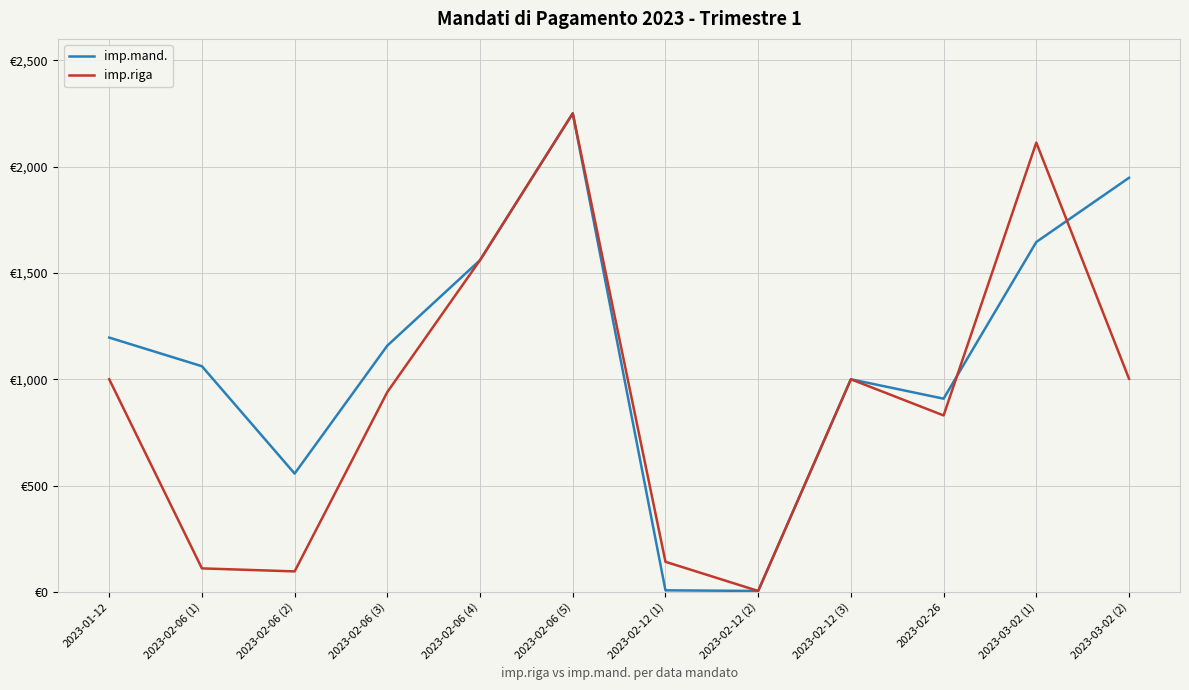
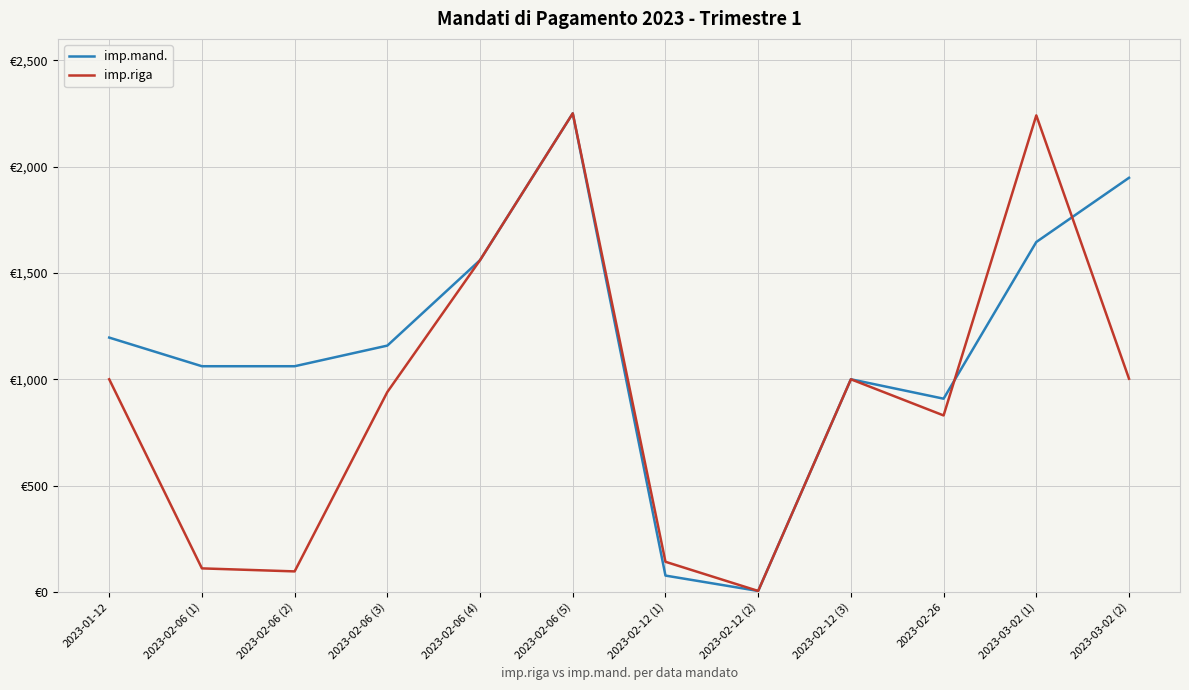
imp.mand., 2023-02-06 (2): €560 -> €1,060
imp.mand., 2023-02-12 (1): €10 -> €80
imp.riga, 2023-03-02 (1): €2,110 -> €2,240
